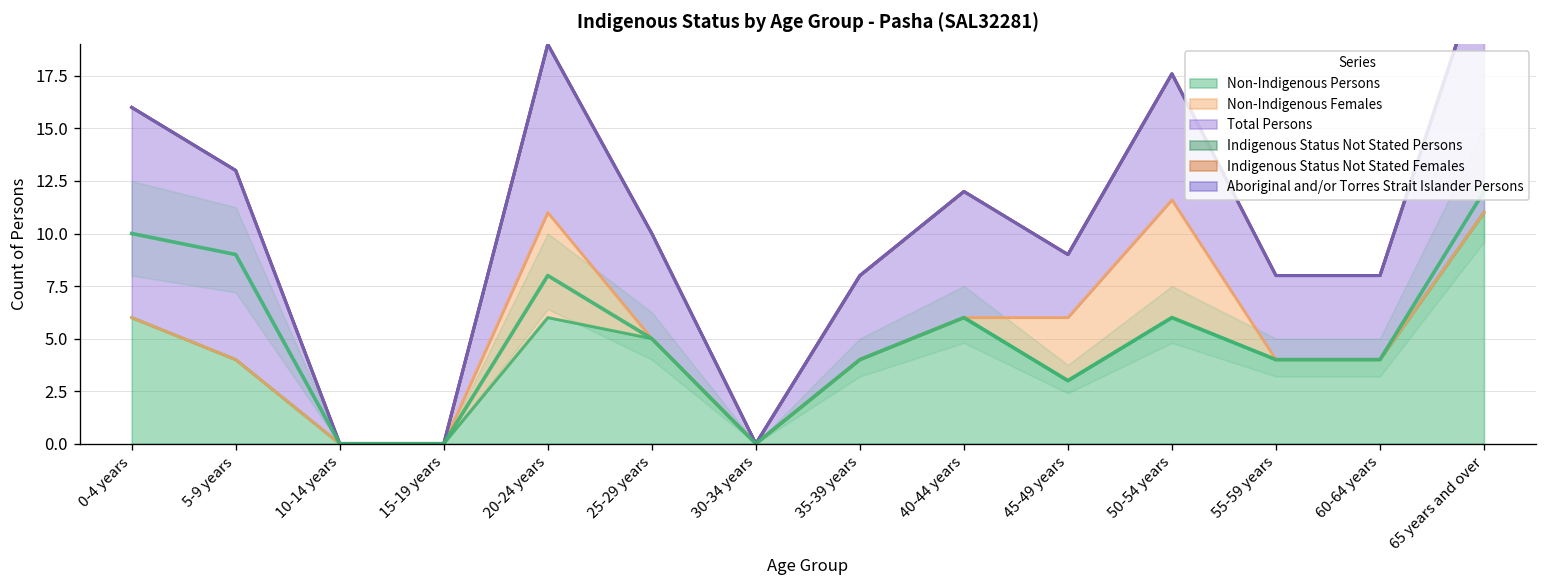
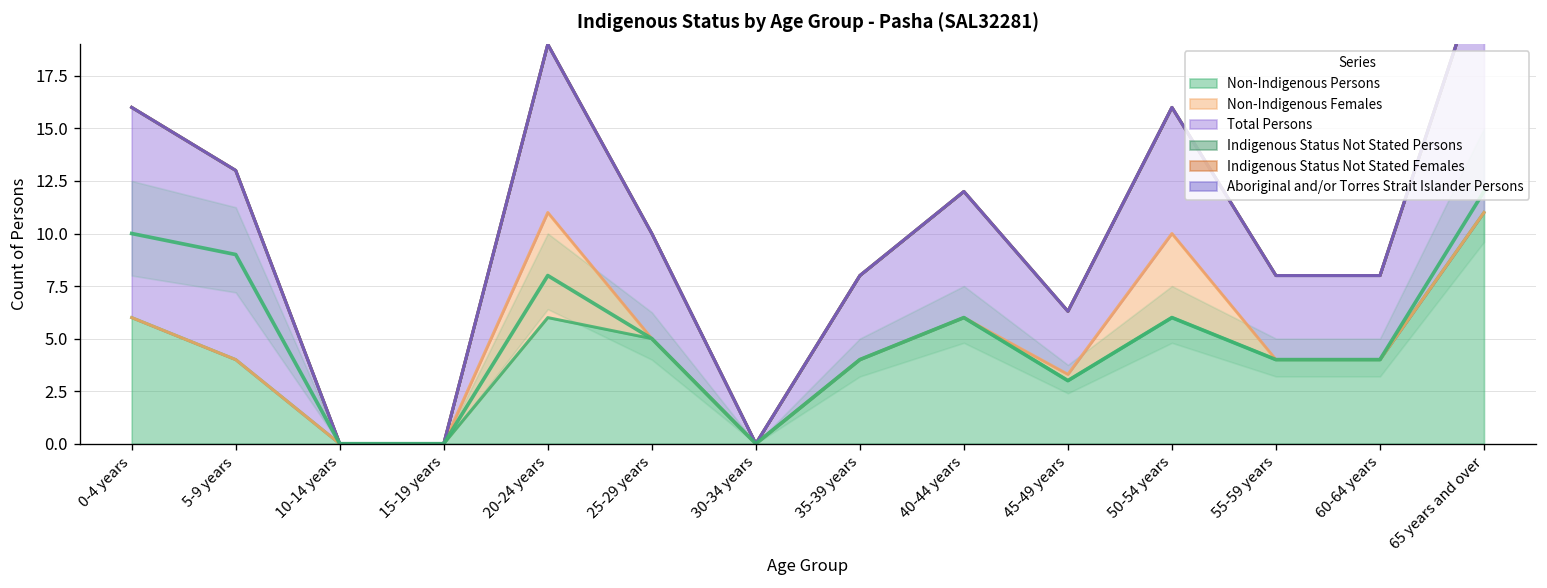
Non-Indigenous Females, 45-49 years: 3.0 -> 0.3
Non-Indigenous Females, 50-54 years: 5.6 -> 4.0
